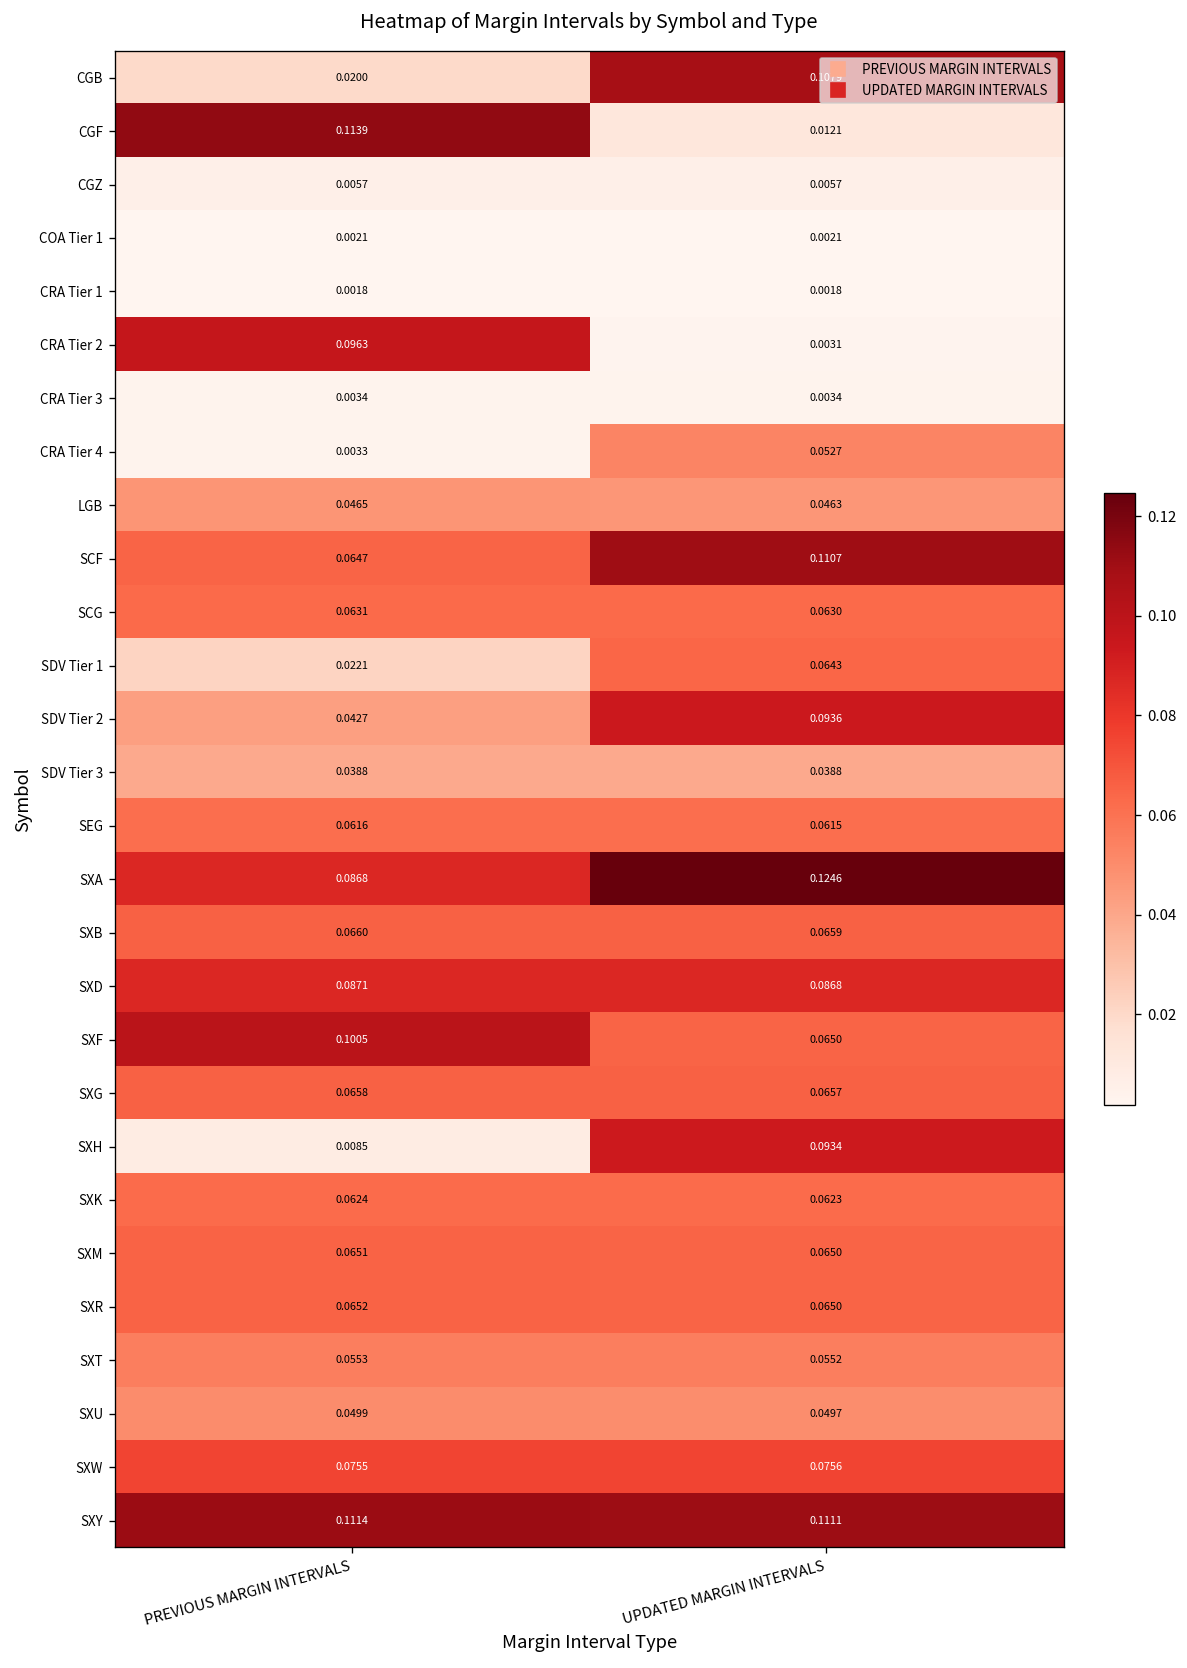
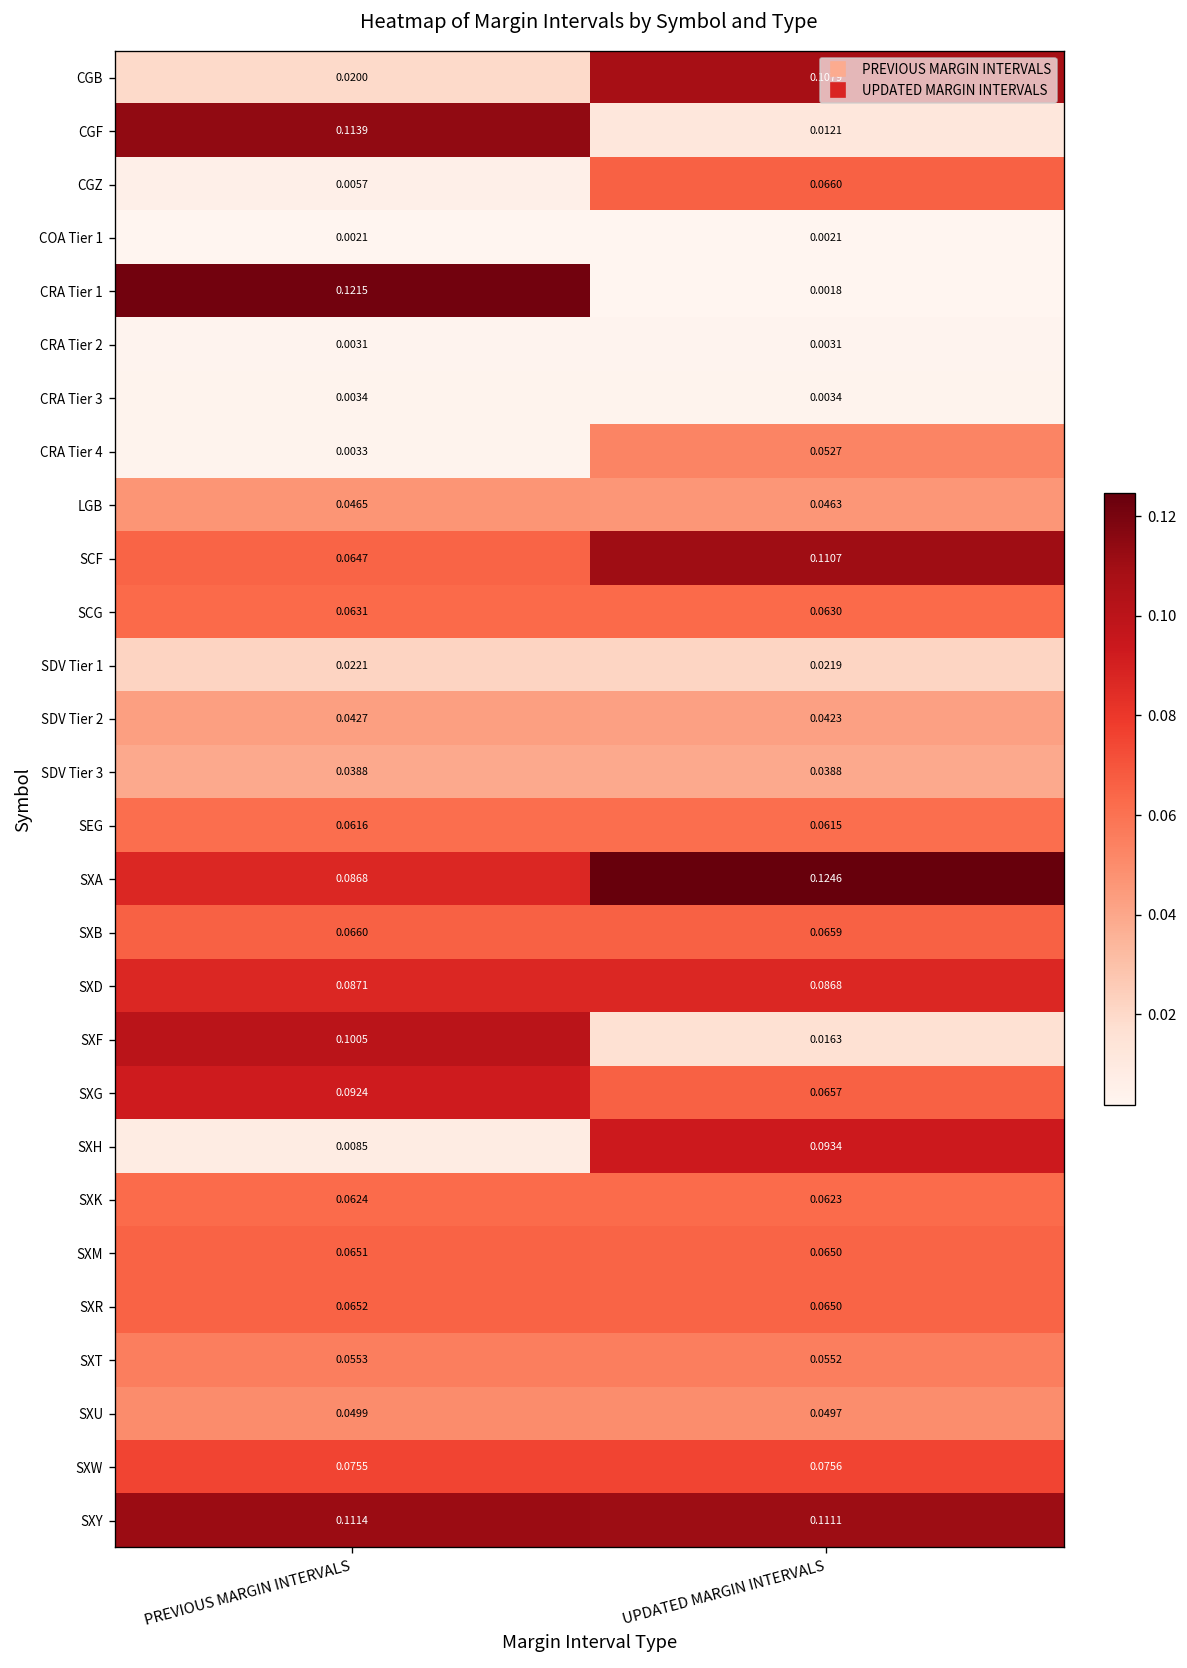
CGZ, UPDATED MARGIN INTERVALS: 0.0057 -> 0.0660
CRA Tier 1, PREVIOUS MARGIN INTERVALS: 0.0018 -> 0.1215
CRA Tier 2, PREVIOUS MARGIN INTERVALS: 0.0963 -> 0.0031
SDV Tier 1, UPDATED MARGIN INTERVALS: 0.0643 -> 0.0219
SDV Tier 2, UPDATED MARGIN INTERVALS: 0.0936 -> 0.0423
SXF, UPDATED MARGIN INTERVALS: 0.0650 -> 0.0163
SXG, PREVIOUS MARGIN INTERVALS: 0.0658 -> 0.0924
